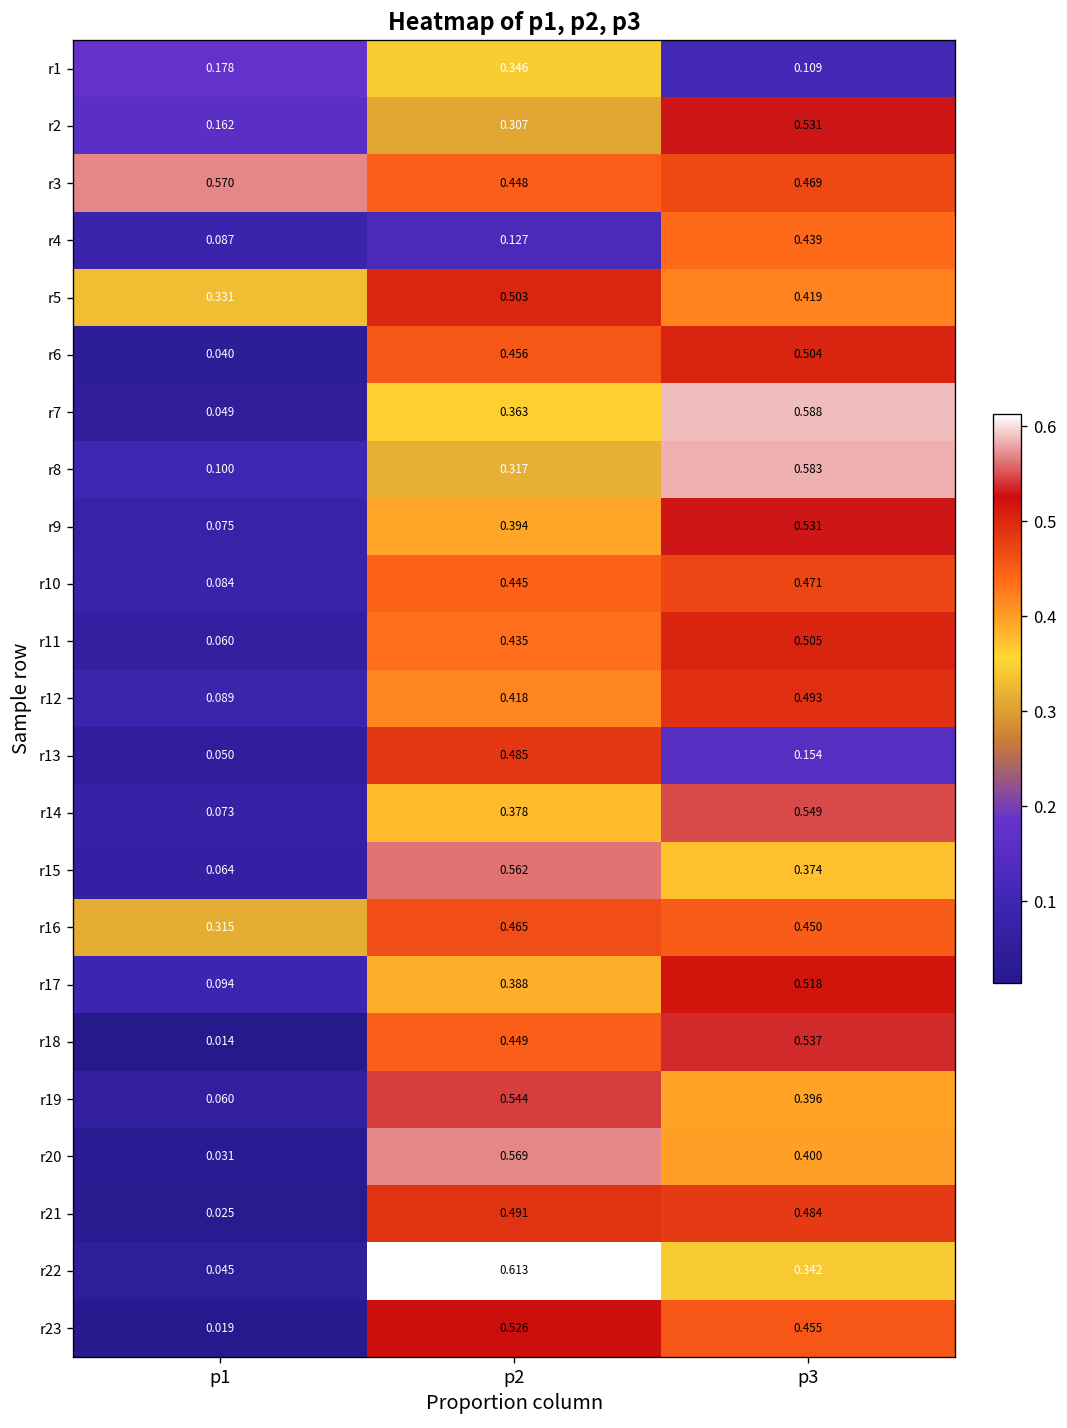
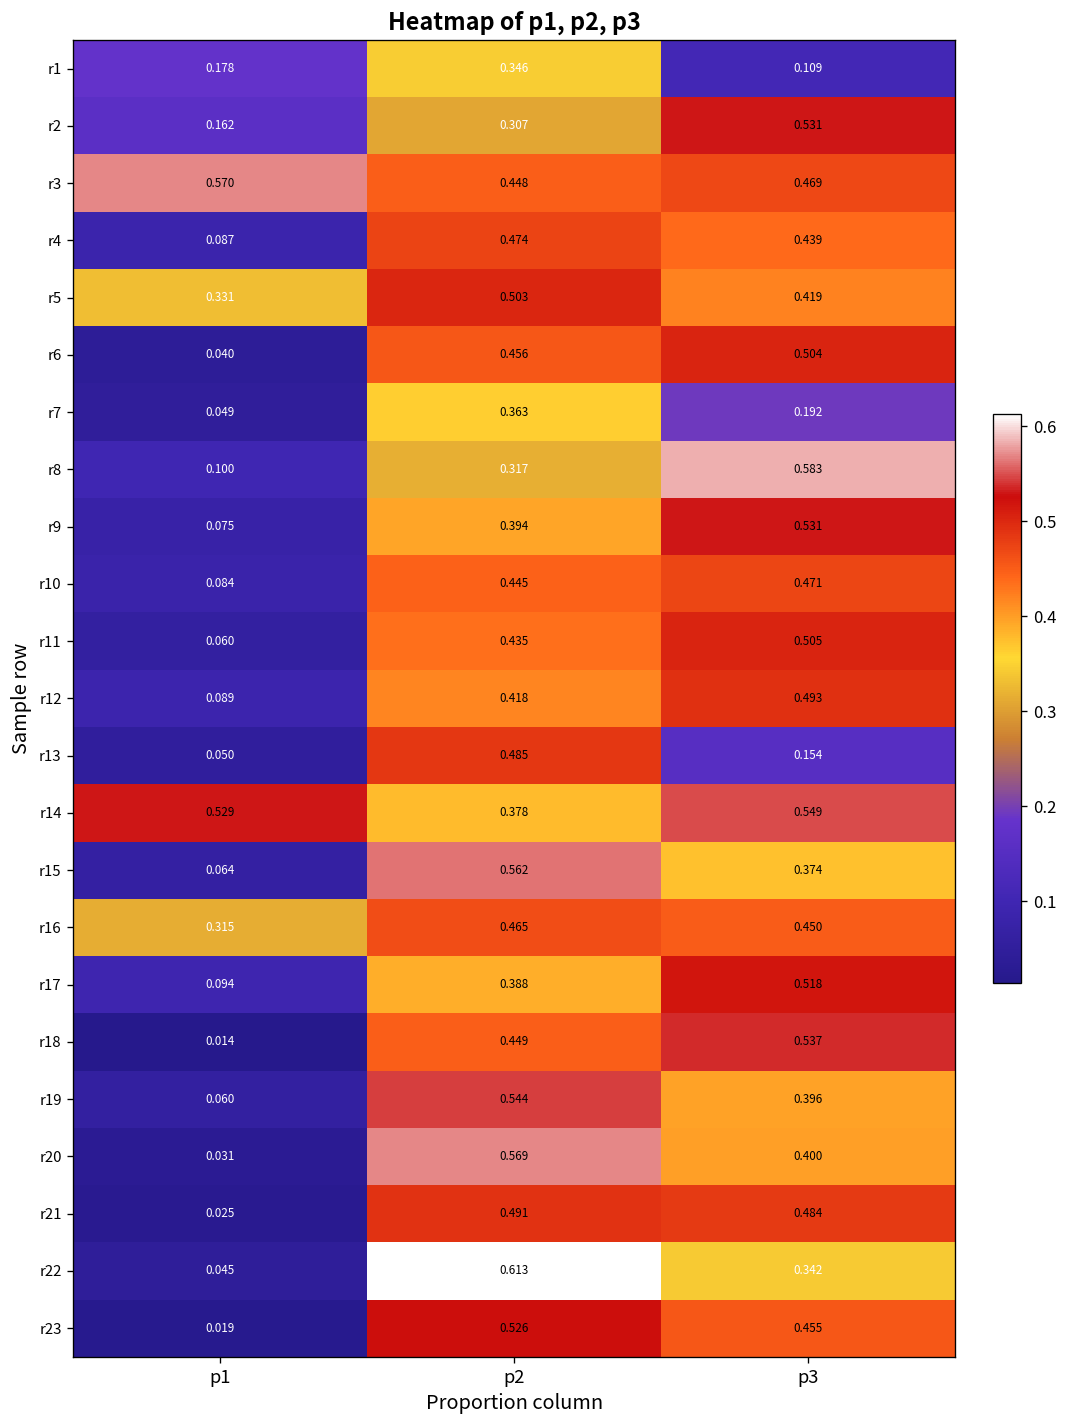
r4, p2: 0.127 -> 0.474
r7, p3: 0.588 -> 0.192
r14, p1: 0.073 -> 0.529
